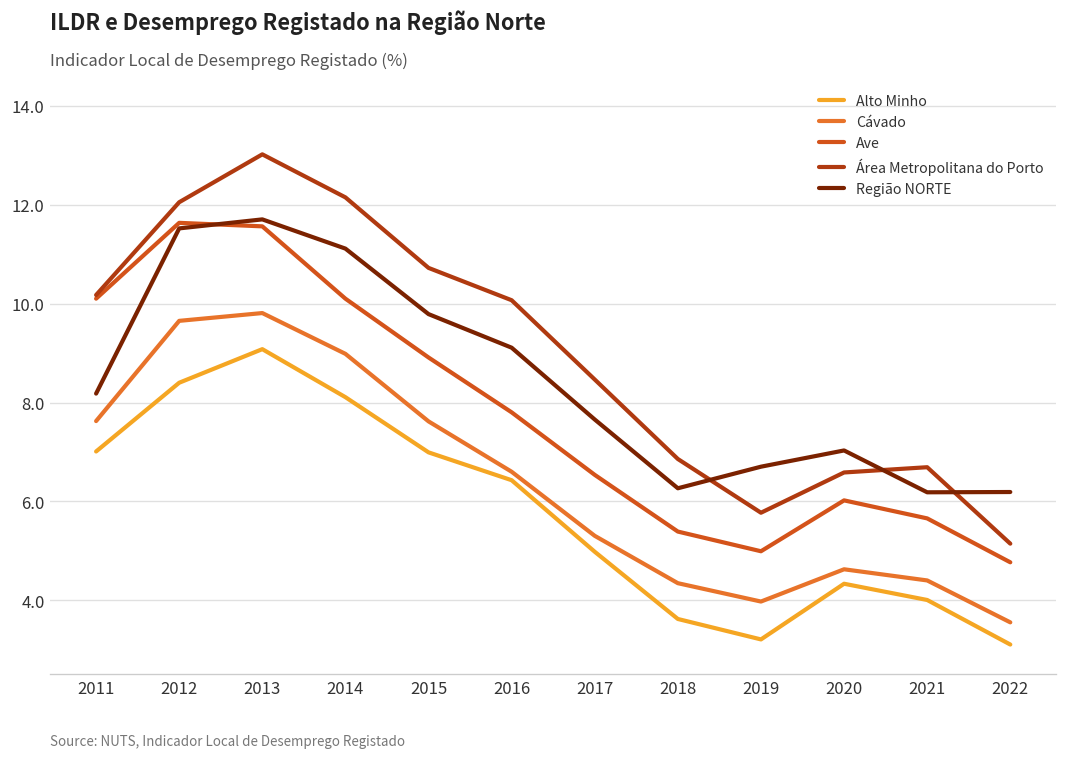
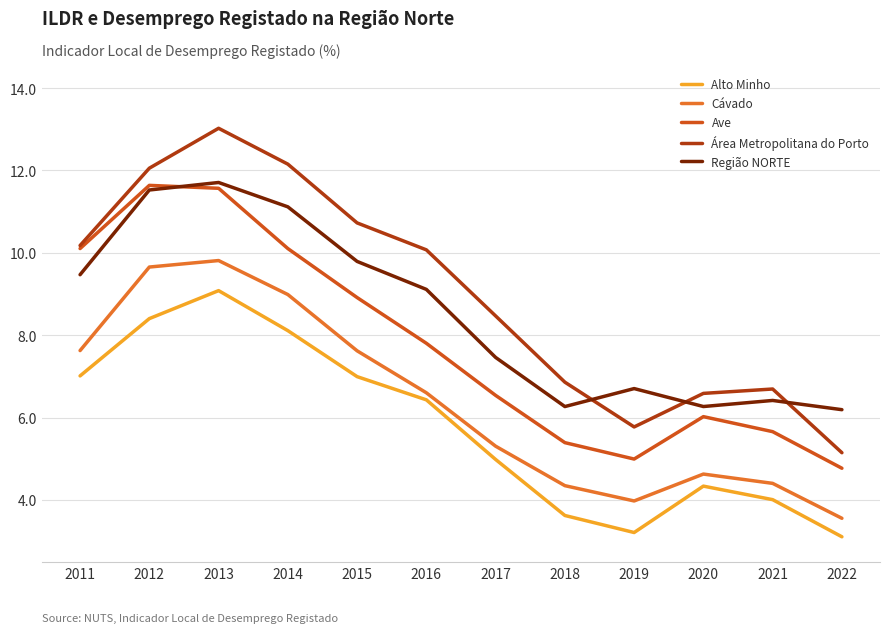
Região NORTE, 2011: 8.2 -> 9.5
Região NORTE, 2017: 7.7 -> 7.5
Região NORTE, 2020: 7.0 -> 6.3
Região NORTE, 2021: 6.2 -> 6.4
